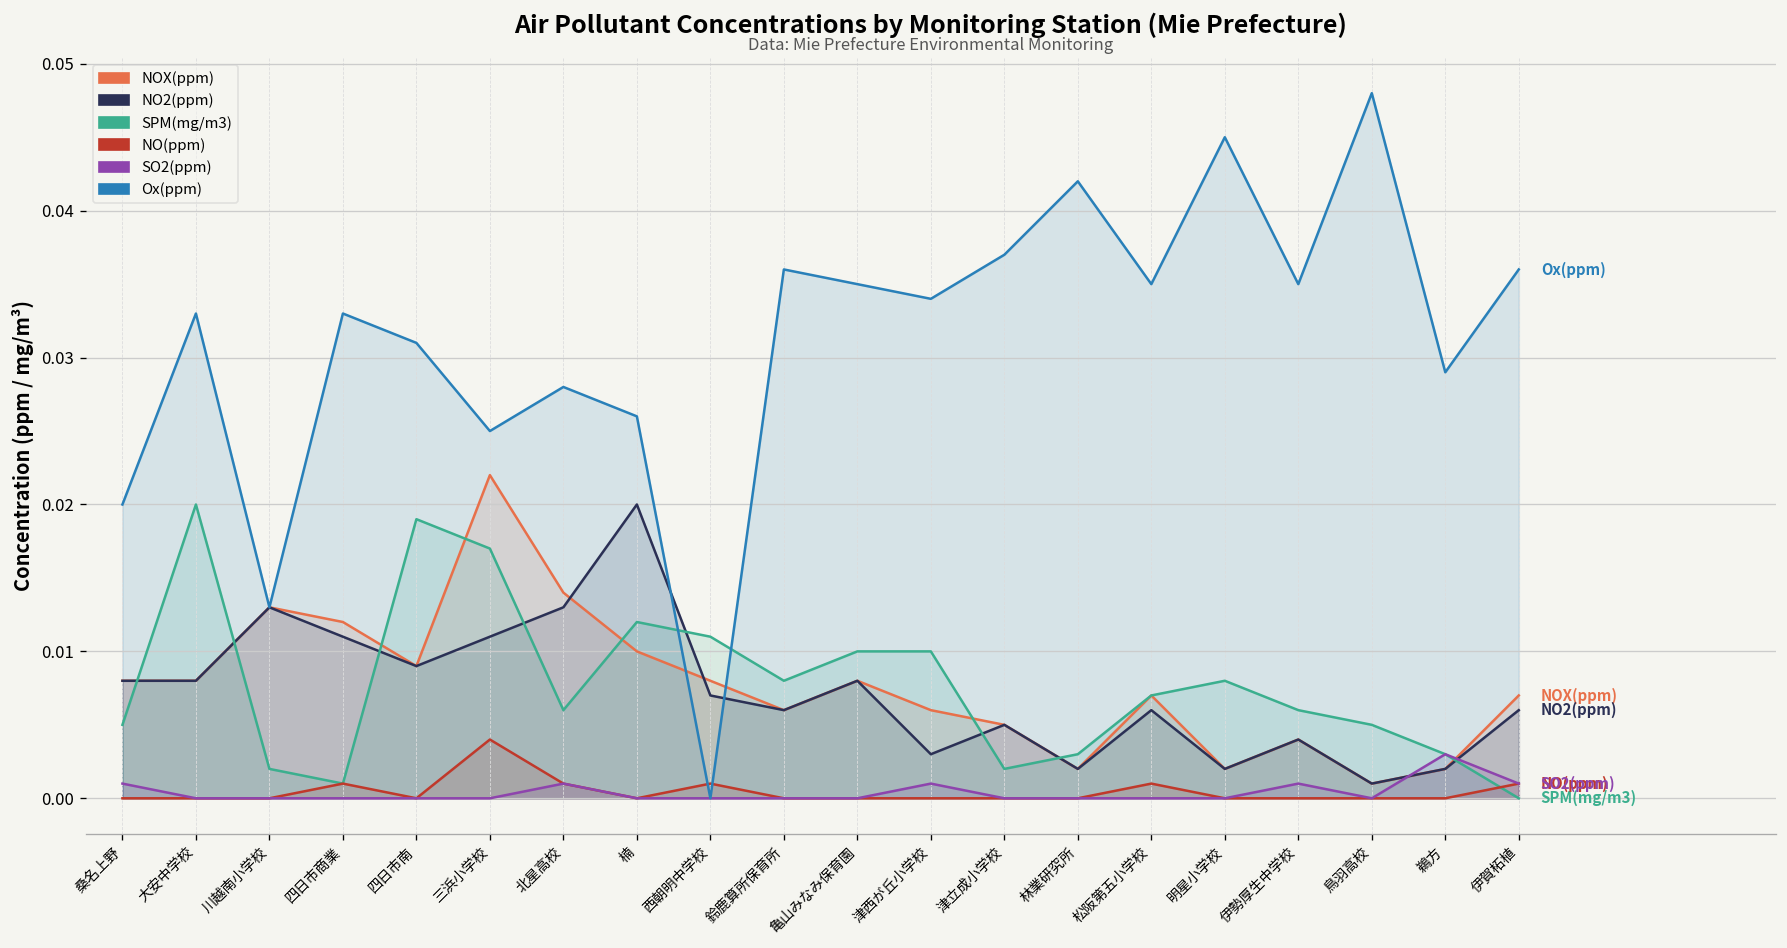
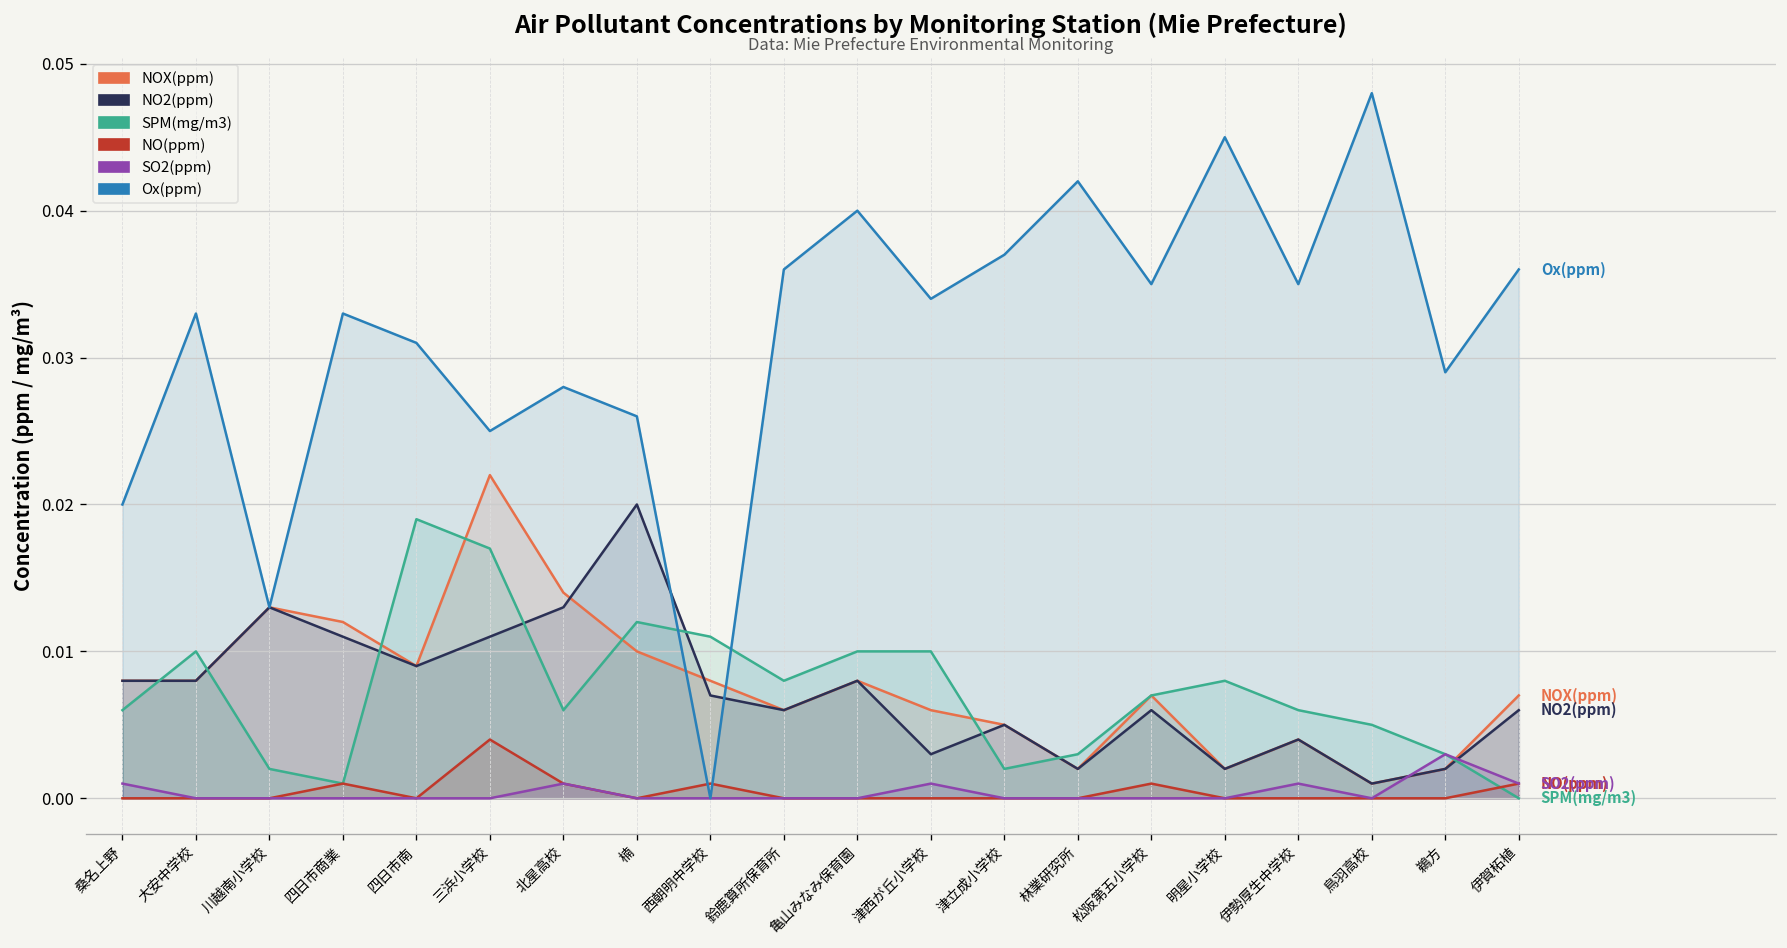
SPM(mg/m3), 桑名上野: 0.005 -> 0.006
SPM(mg/m3), 大安中学校: 0.02 -> 0.01
Ox(ppm), 亀山みなみ保育園: 0.035 -> 0.040
